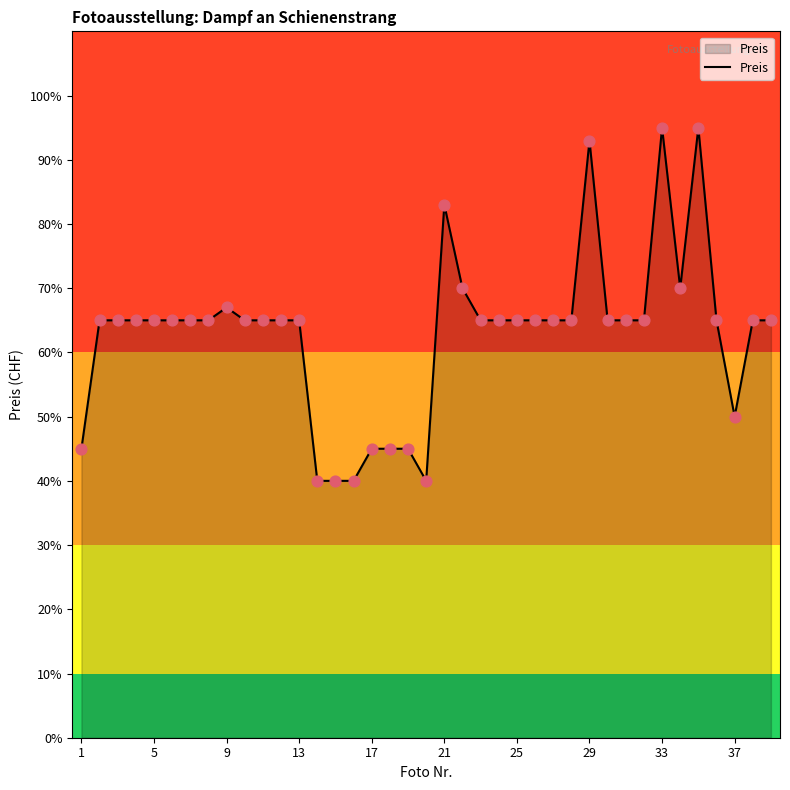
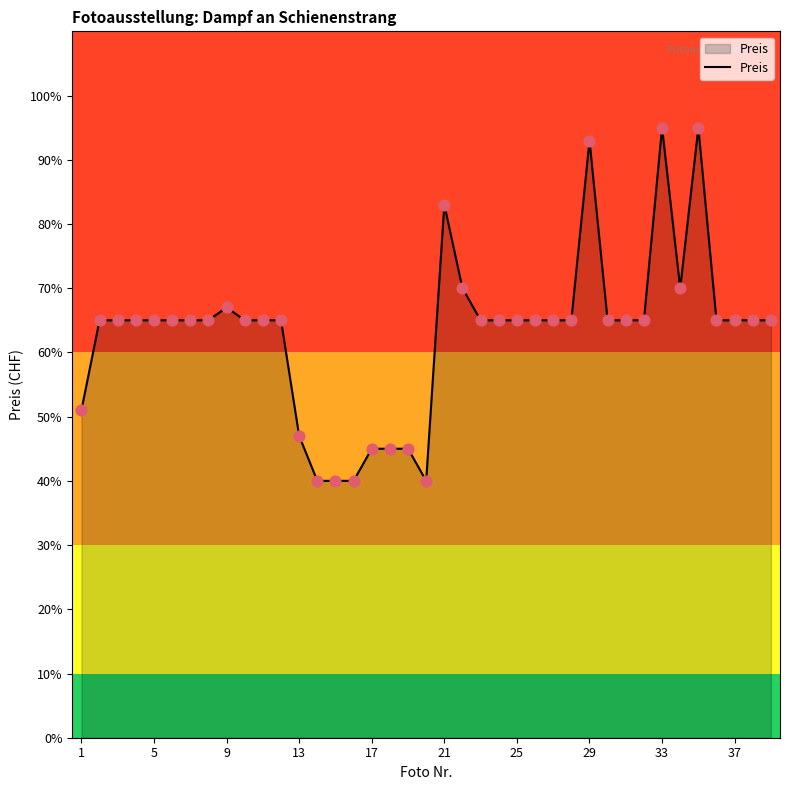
1: 45% -> 51%
13: 65% -> 47%
37: 50% -> 65%
